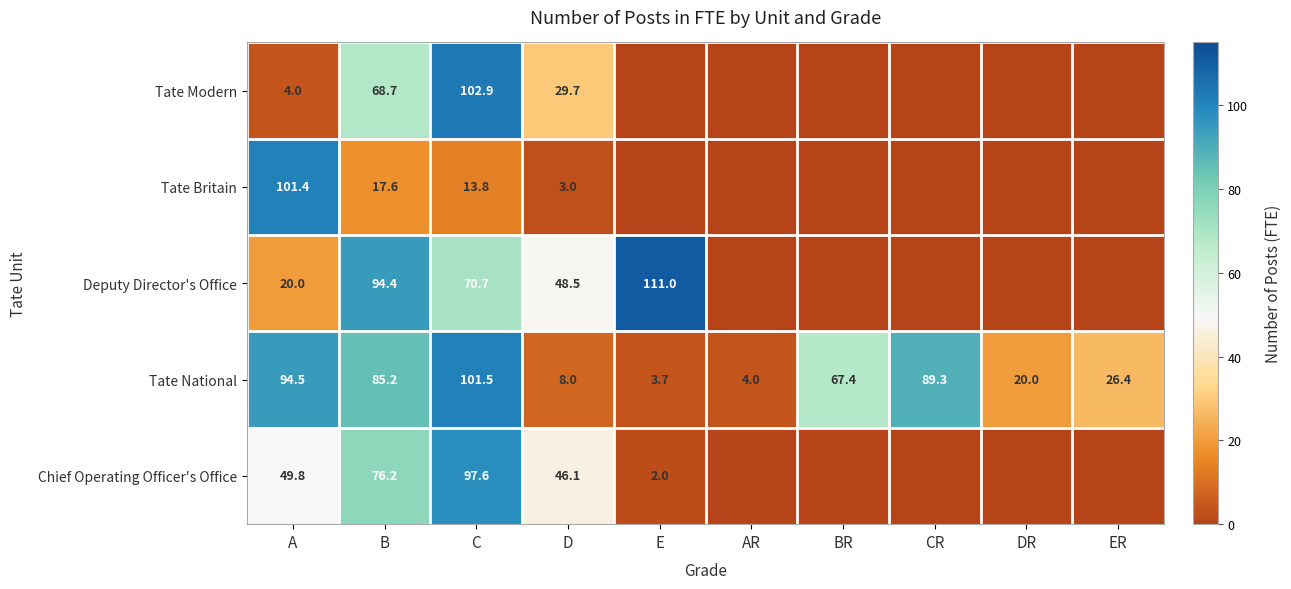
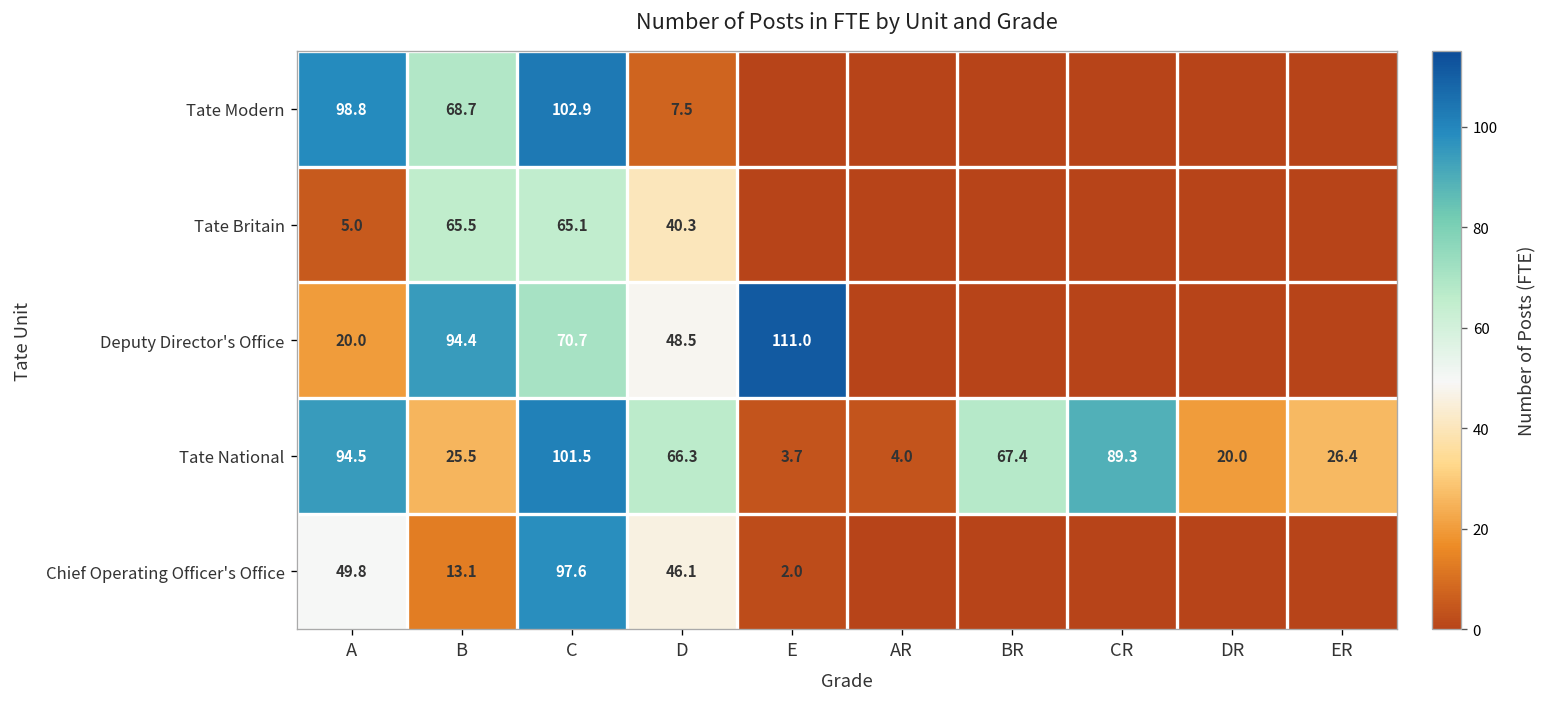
Tate Modern, A: 4.0 -> 98.8
Tate Modern, D: 29.7 -> 7.5
Tate Britain, A: 101.4 -> 5.0
Tate Britain, B: 17.6 -> 65.5
Tate Britain, C: 13.8 -> 65.1
Tate Britain, D: 3.0 -> 40.3
Tate National, B: 85.2 -> 25.5
Tate National, D: 8.0 -> 66.3
Chief Operating Officer's Office, B: 76.2 -> 13.1
